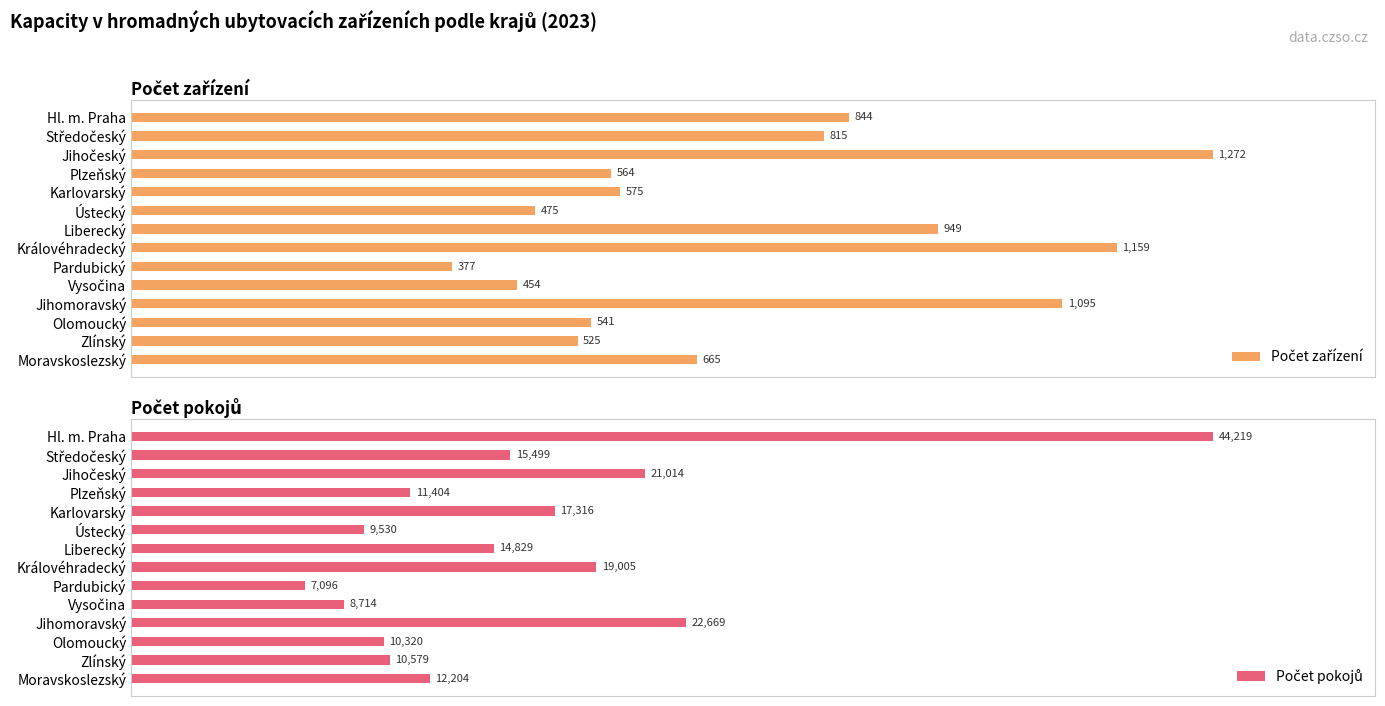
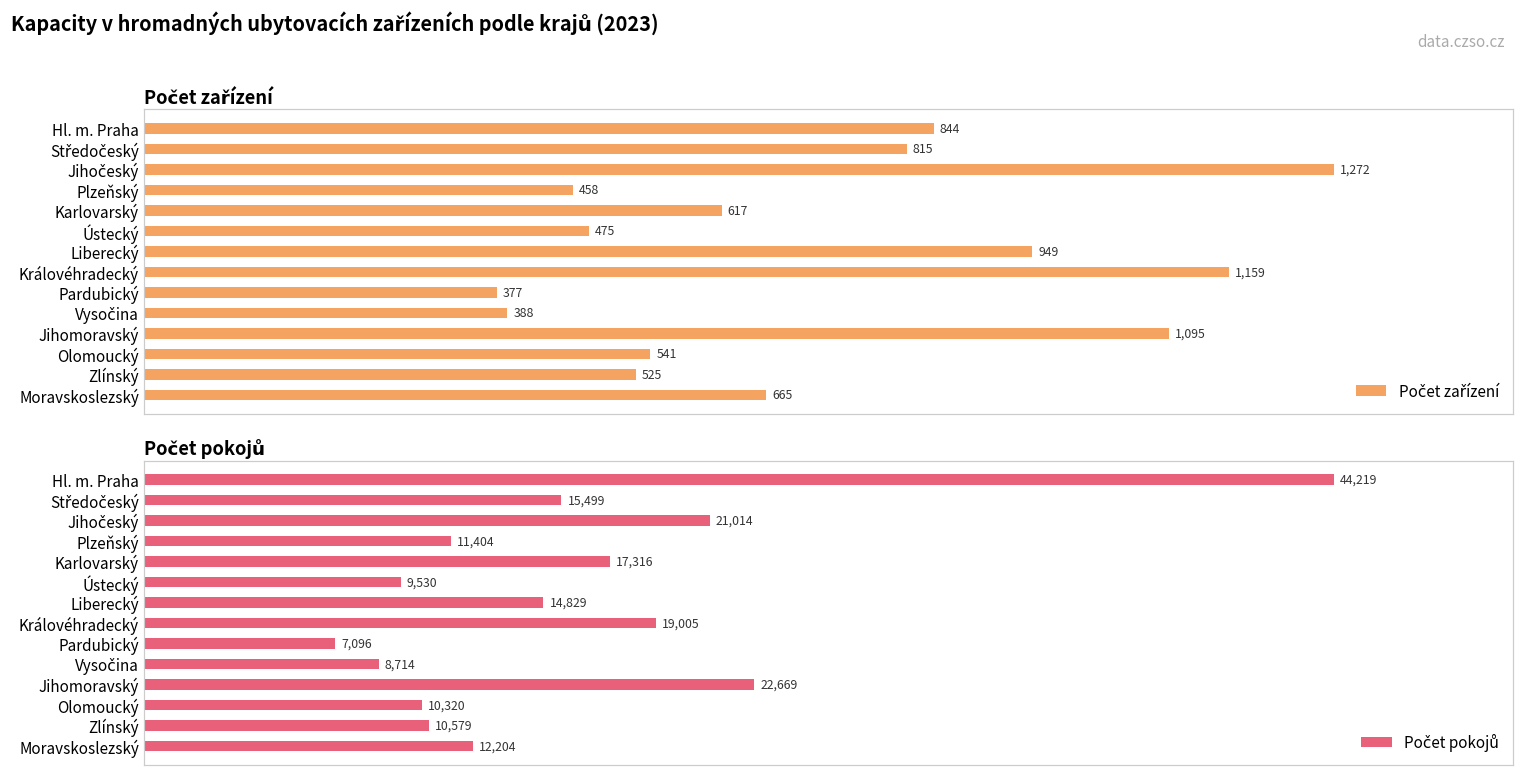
Počet zařízení, Plzeňský: 564 -> 458
Počet zařízení, Karlovarský: 575 -> 617
Počet zařízení, Vysočina: 454 -> 388
